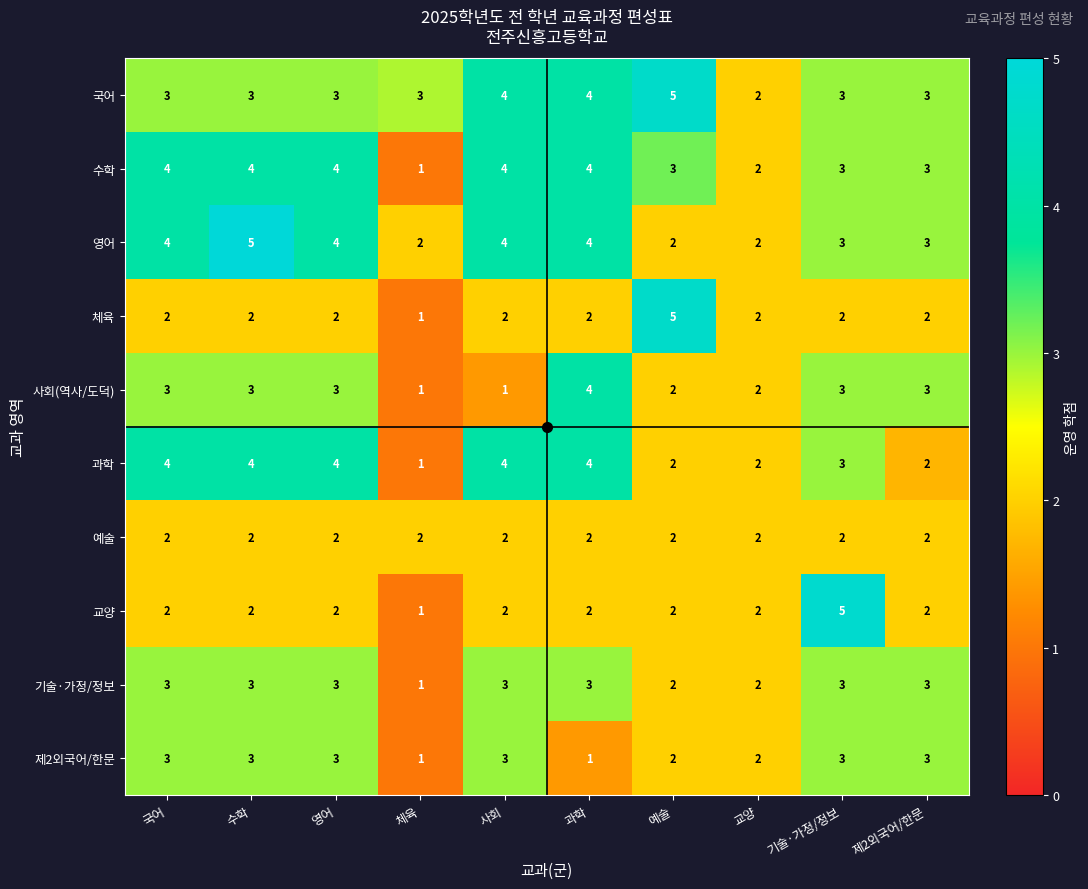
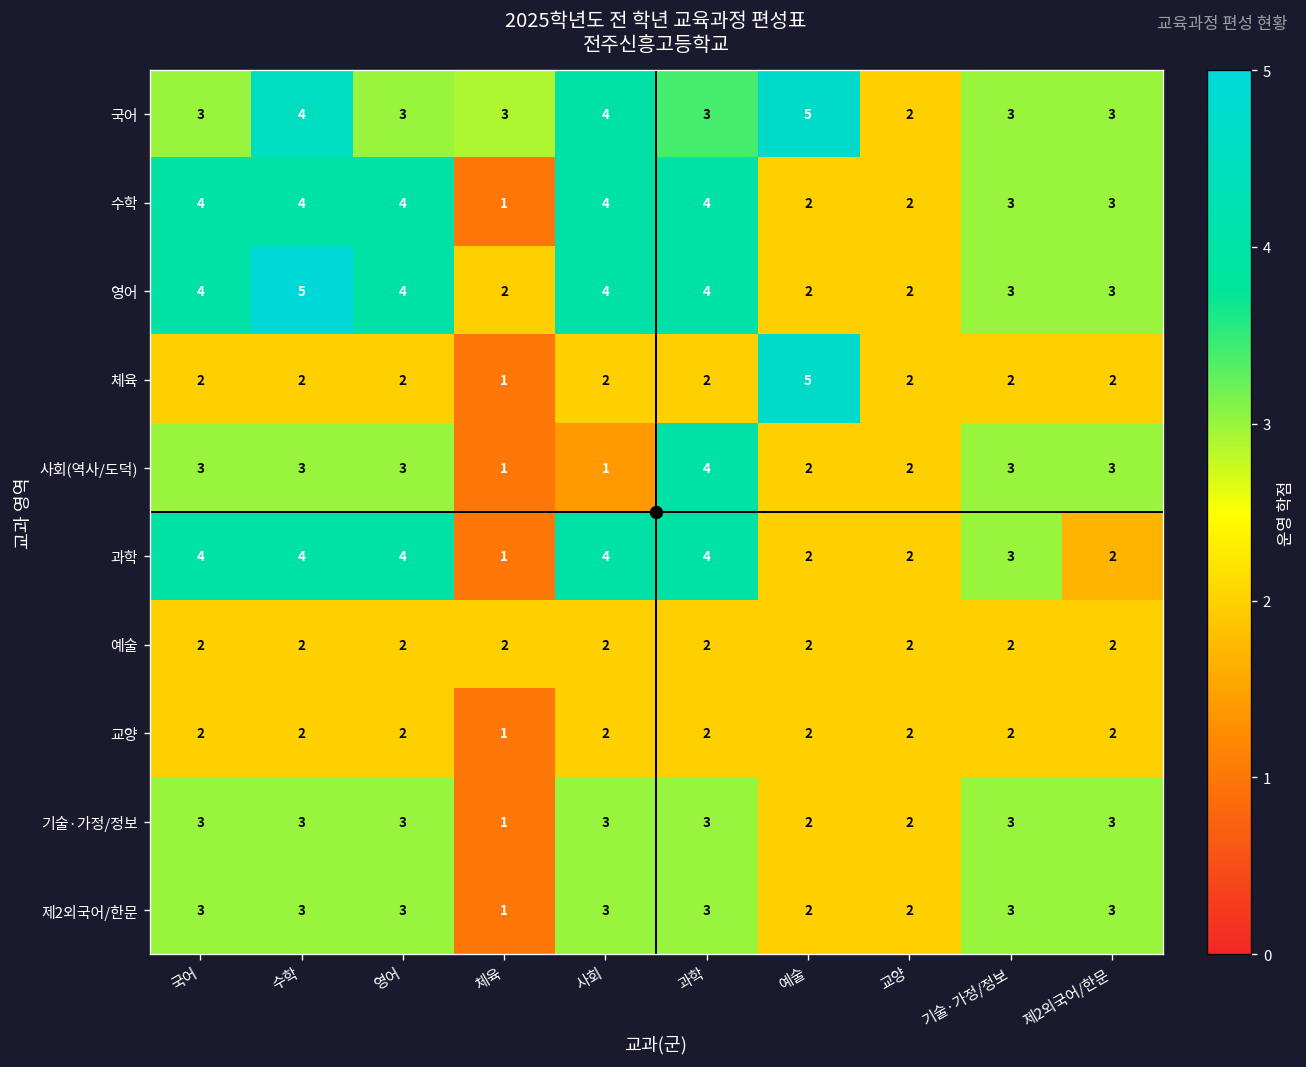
국어, 수학: 3 -> 4
국어, 과학: 4 -> 3
수학, 예술: 3 -> 2
교양, 기술·가정/정보: 5 -> 2
제2외국어/한문, 과학: 1 -> 3
